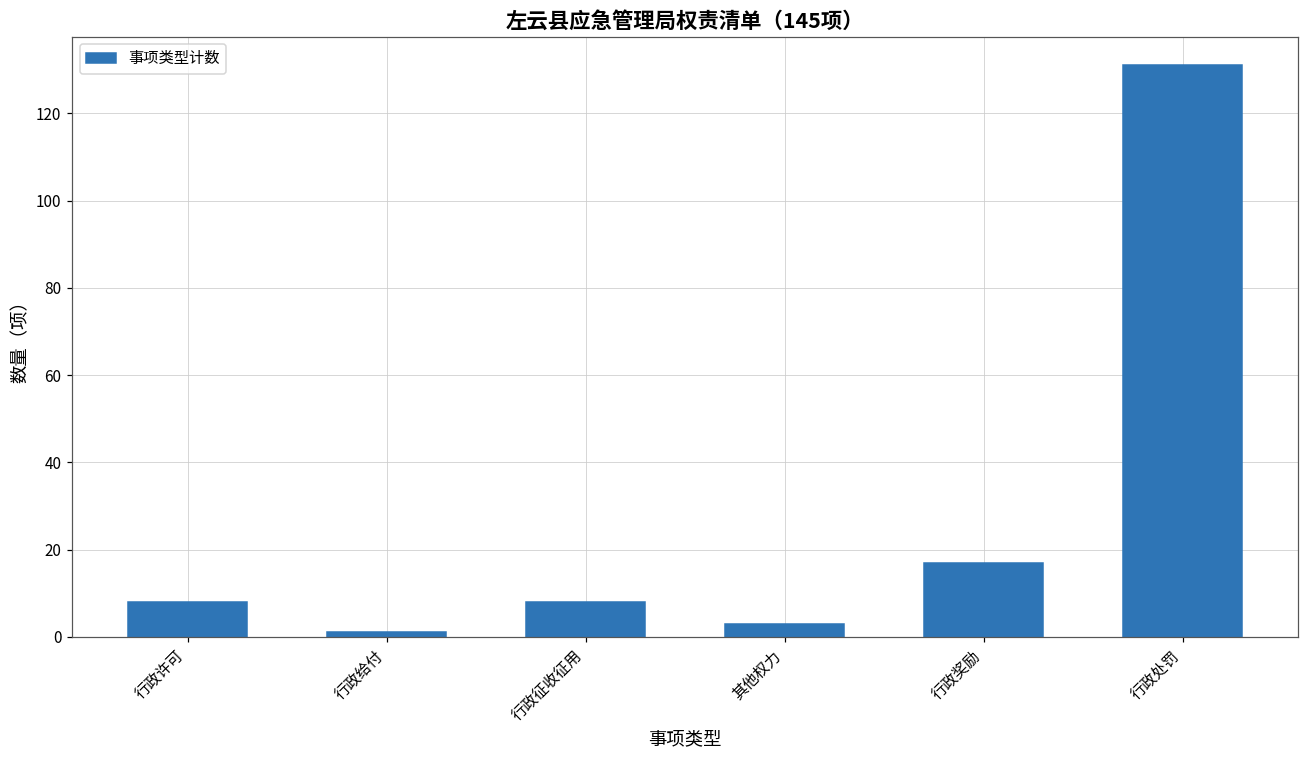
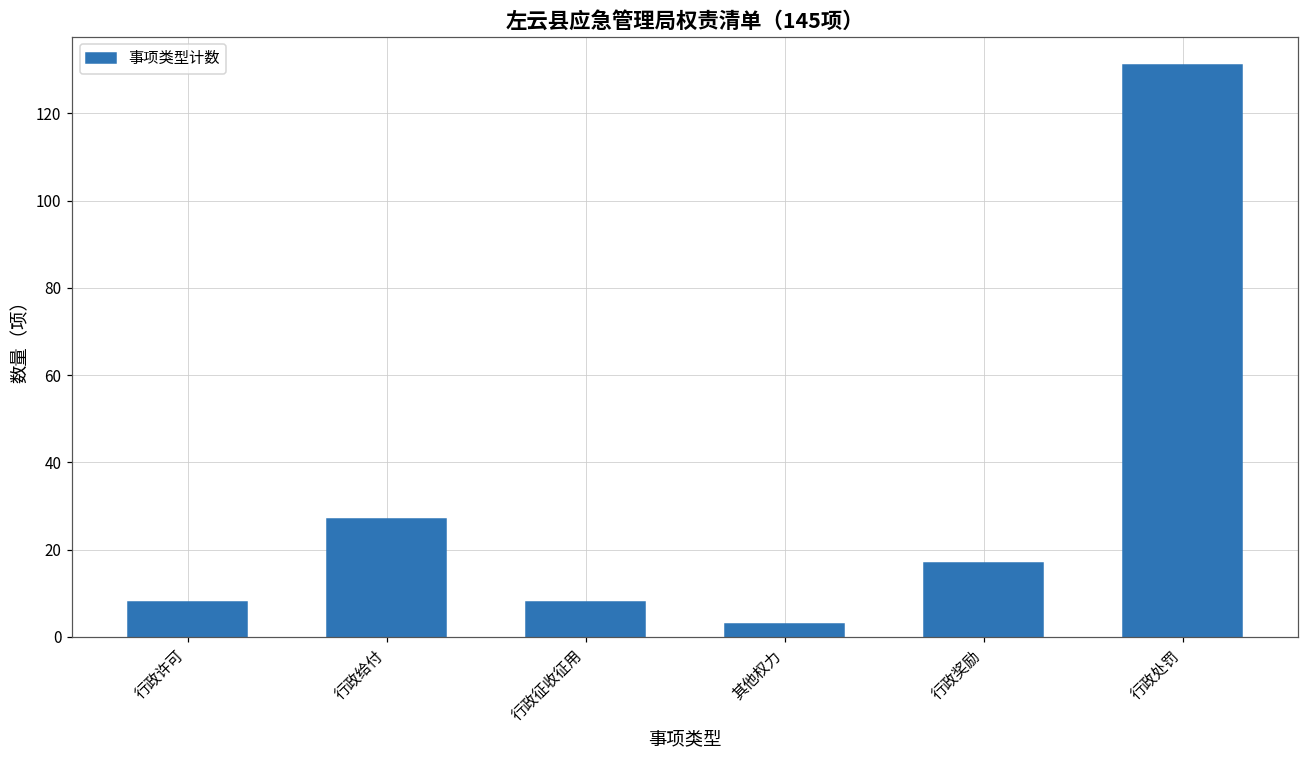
行政给付: 1 -> 27
